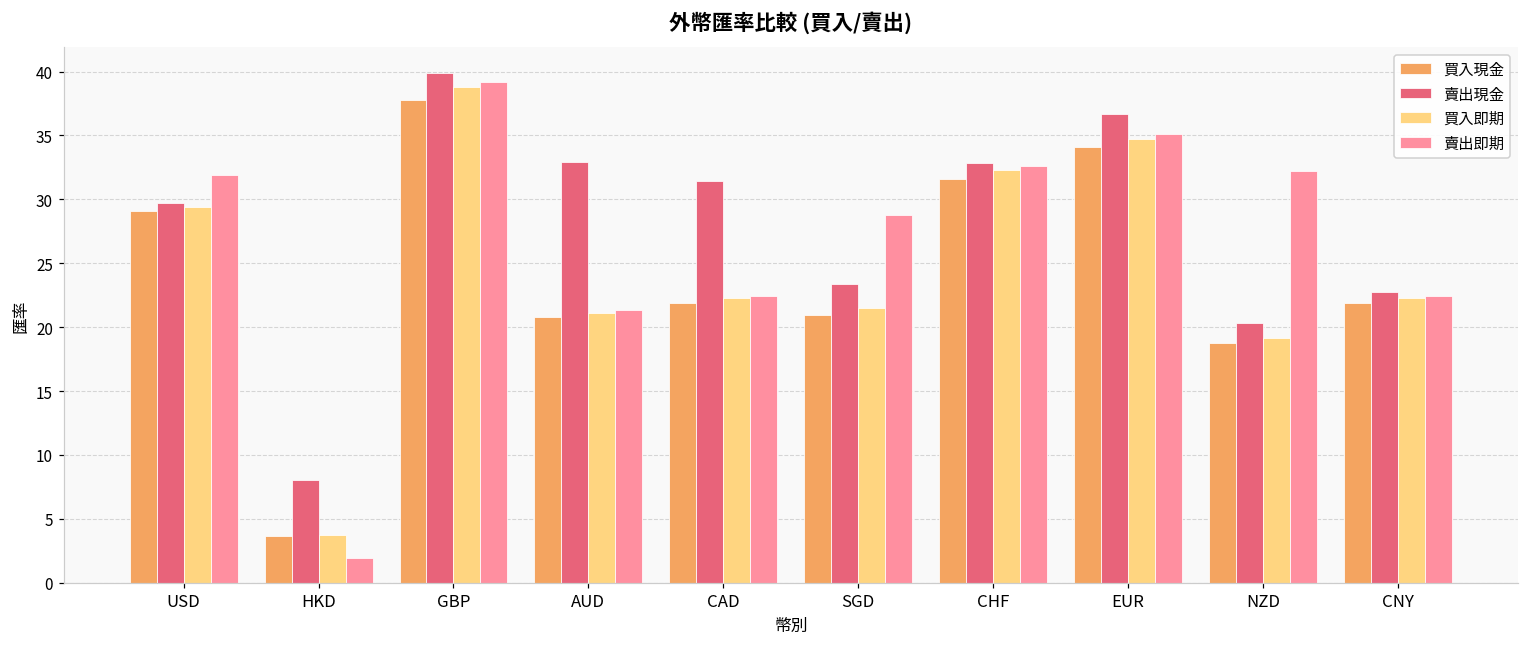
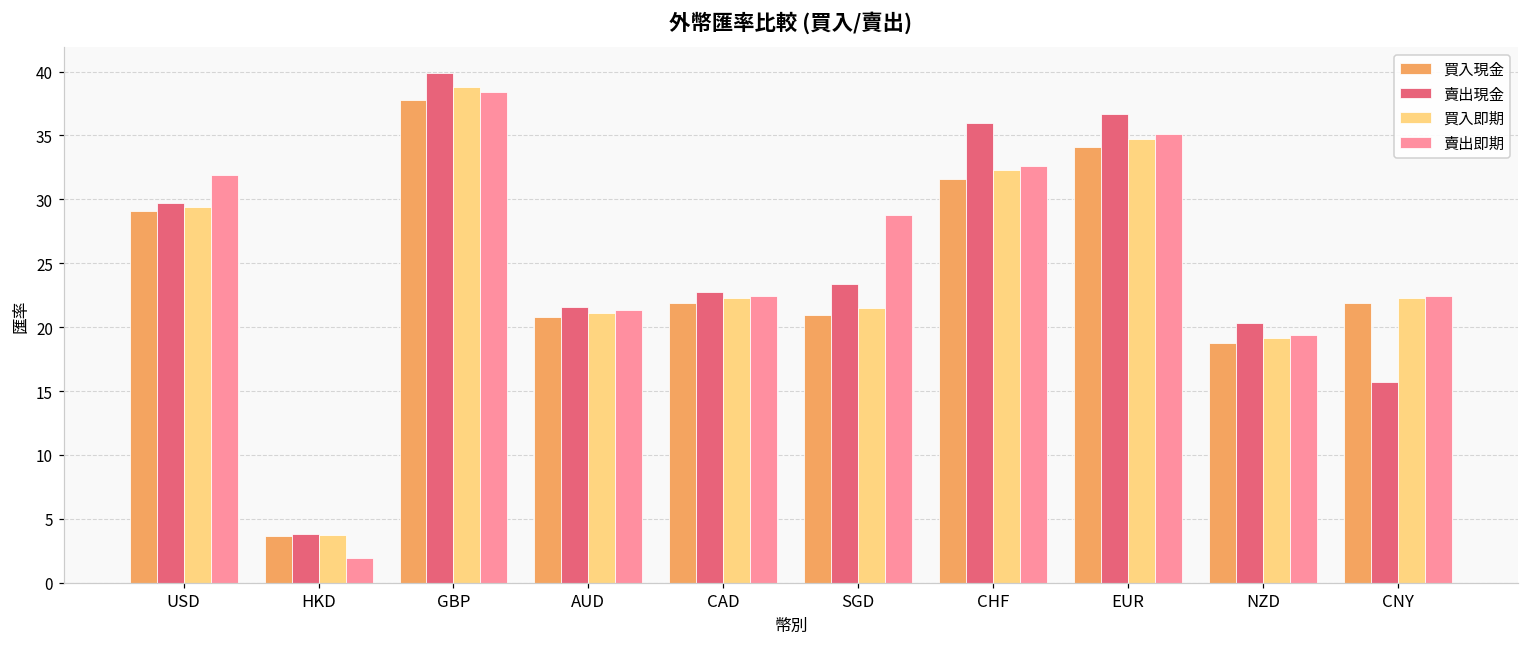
賣出現金, HKD: 8.1 -> 3.9
賣出即期, GBP: 39.2 -> 38.4
賣出現金, AUD: 32.9 -> 21.6
賣出現金, CAD: 31.5 -> 22.8
賣出現金, CHF: 32.8 -> 36.0
賣出即期, NZD: 32.2 -> 19.4
賣出現金, CNY: 22.8 -> 15.7
